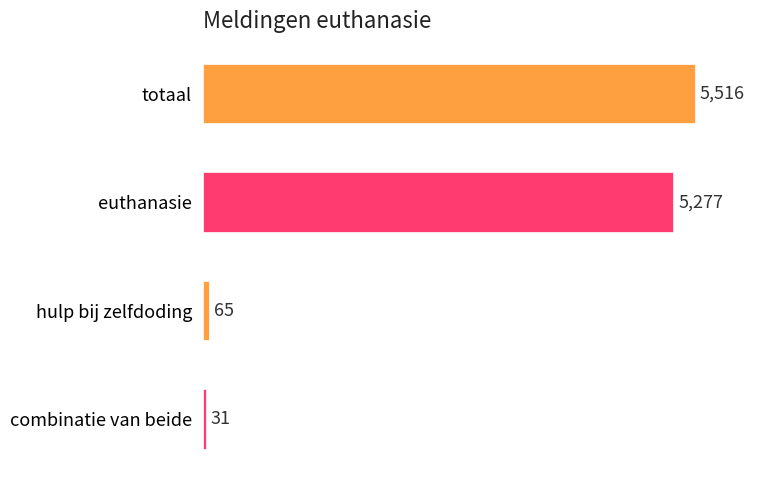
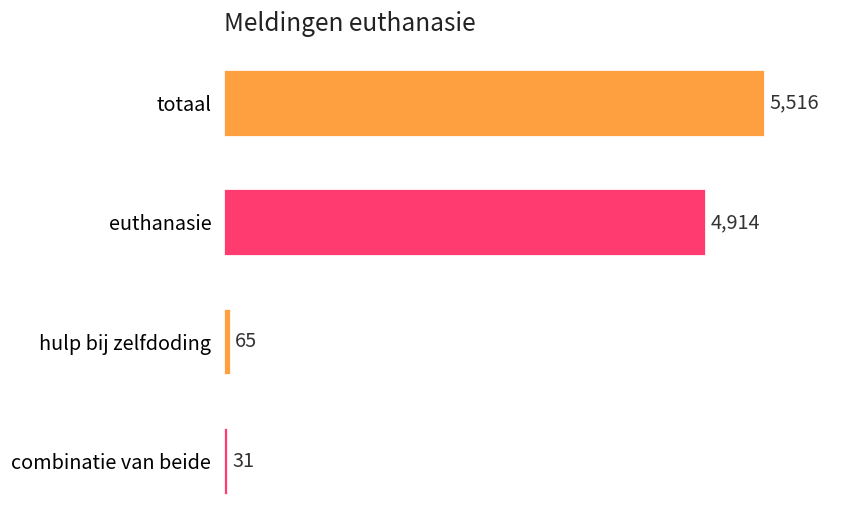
euthanasie: 5,277 -> 4,914
